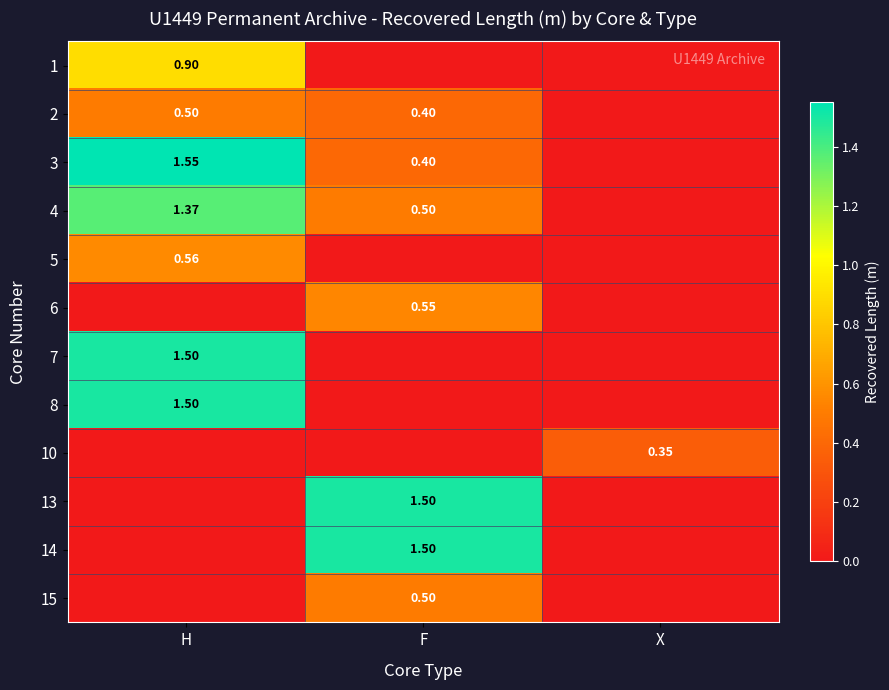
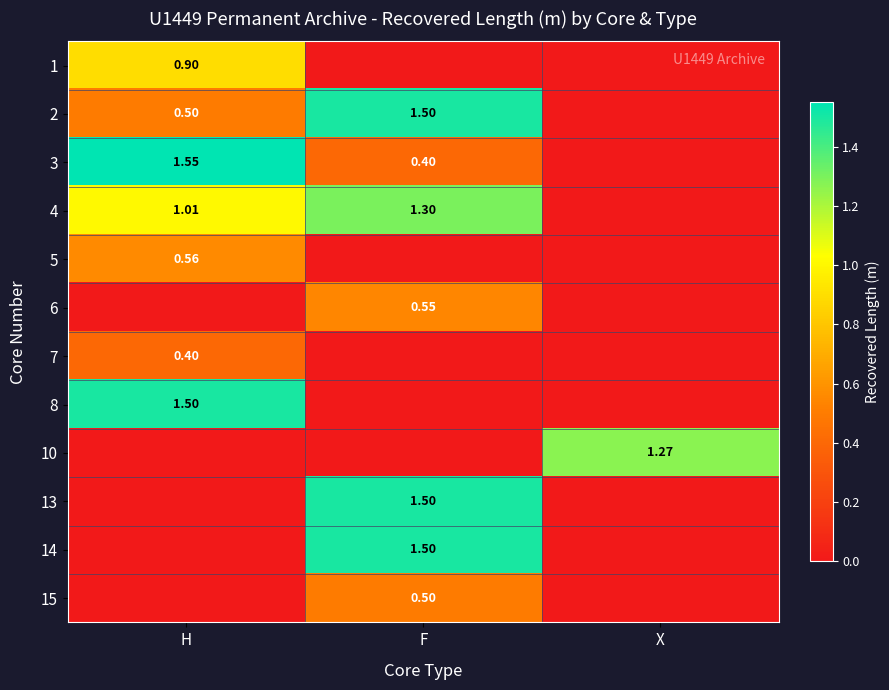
2, F: 0.40 -> 1.50
4, H: 1.37 -> 1.01
4, F: 0.50 -> 1.30
7, H: 1.50 -> 0.40
10, X: 0.35 -> 1.27
